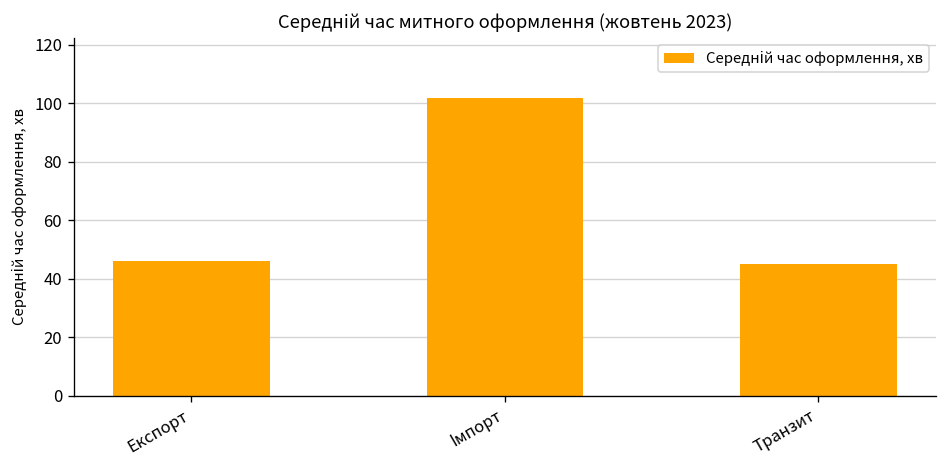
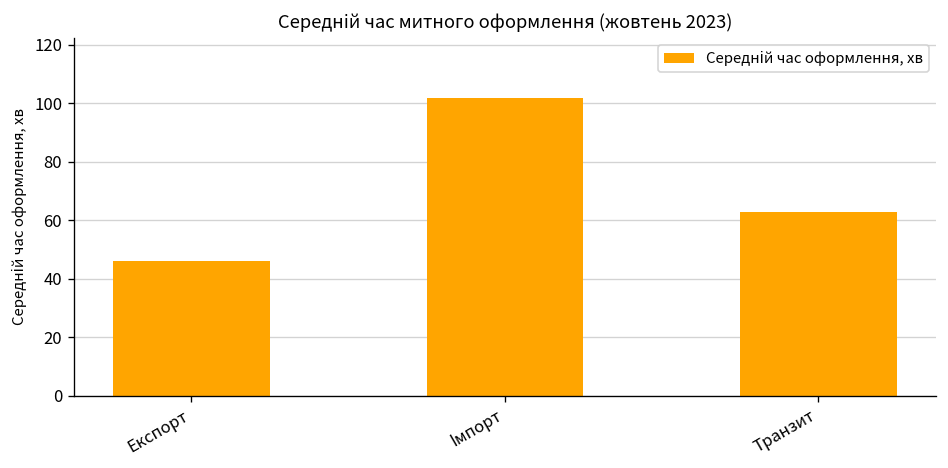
Транзит: 45 -> 63
